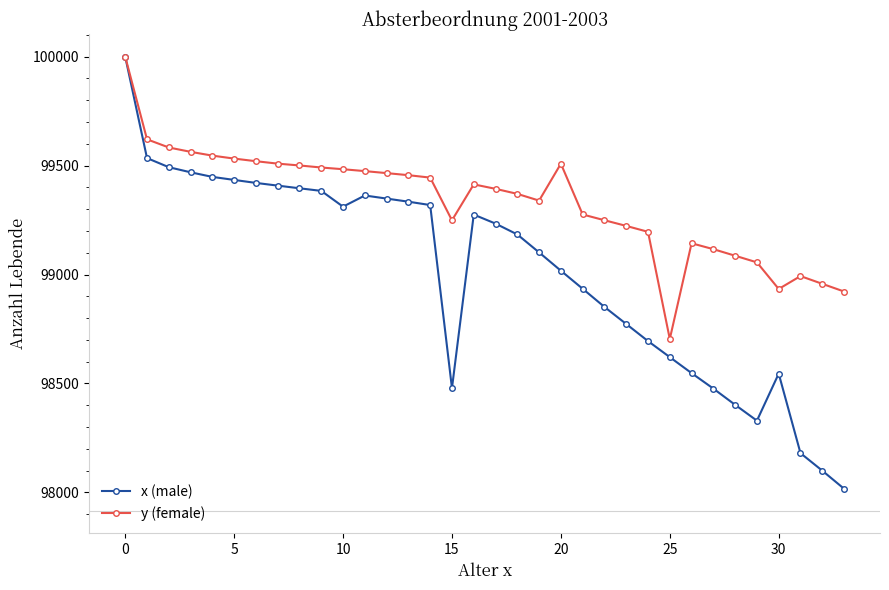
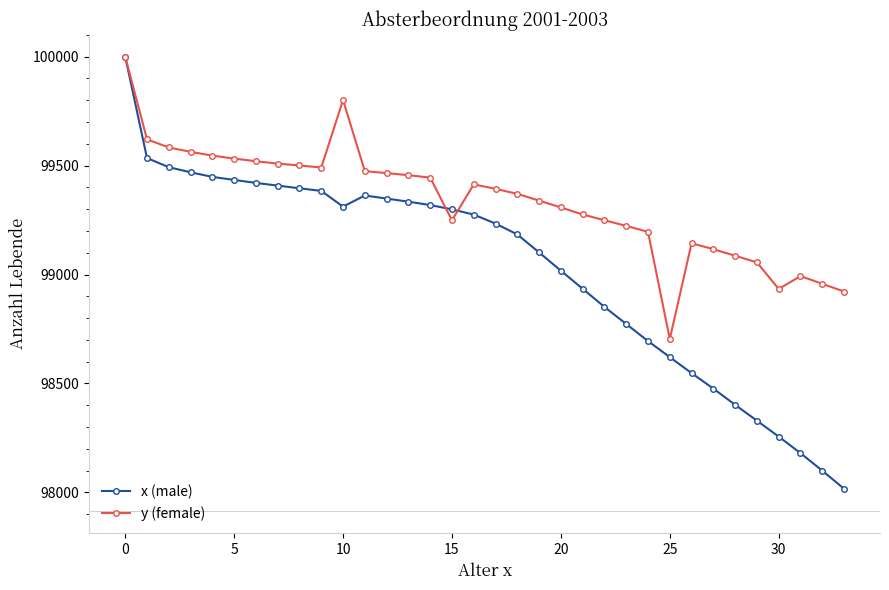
y (female), 10: 99480 -> 99800
x (male), 15: 98480 -> 99300
y (female), 20: 99510 -> 99310
x (male), 30: 98550 -> 98260
